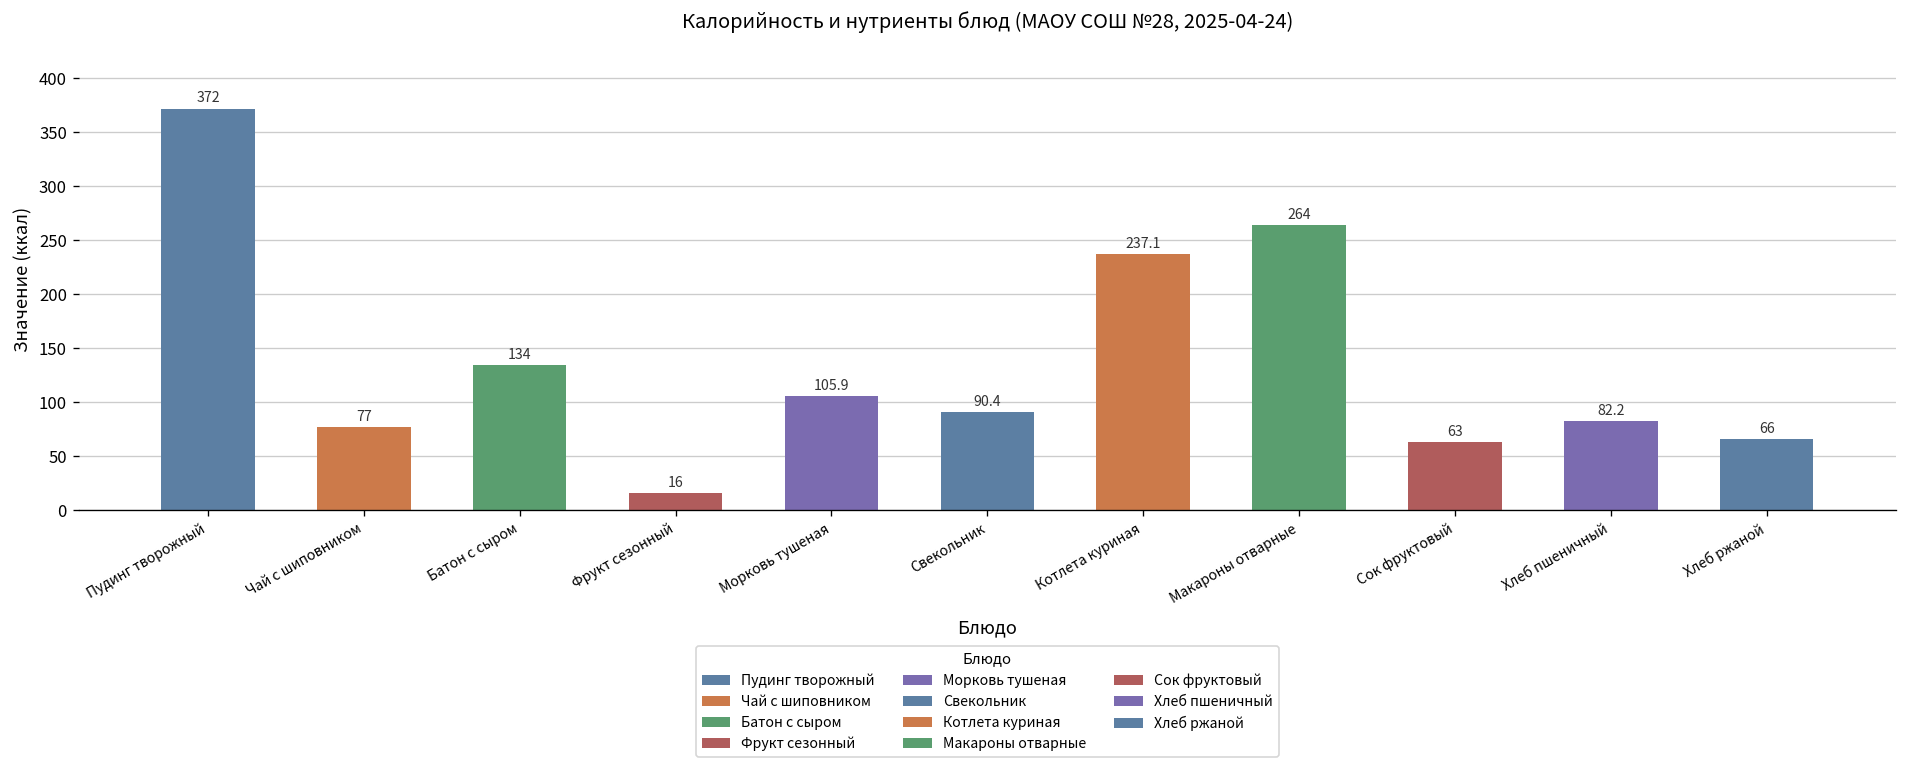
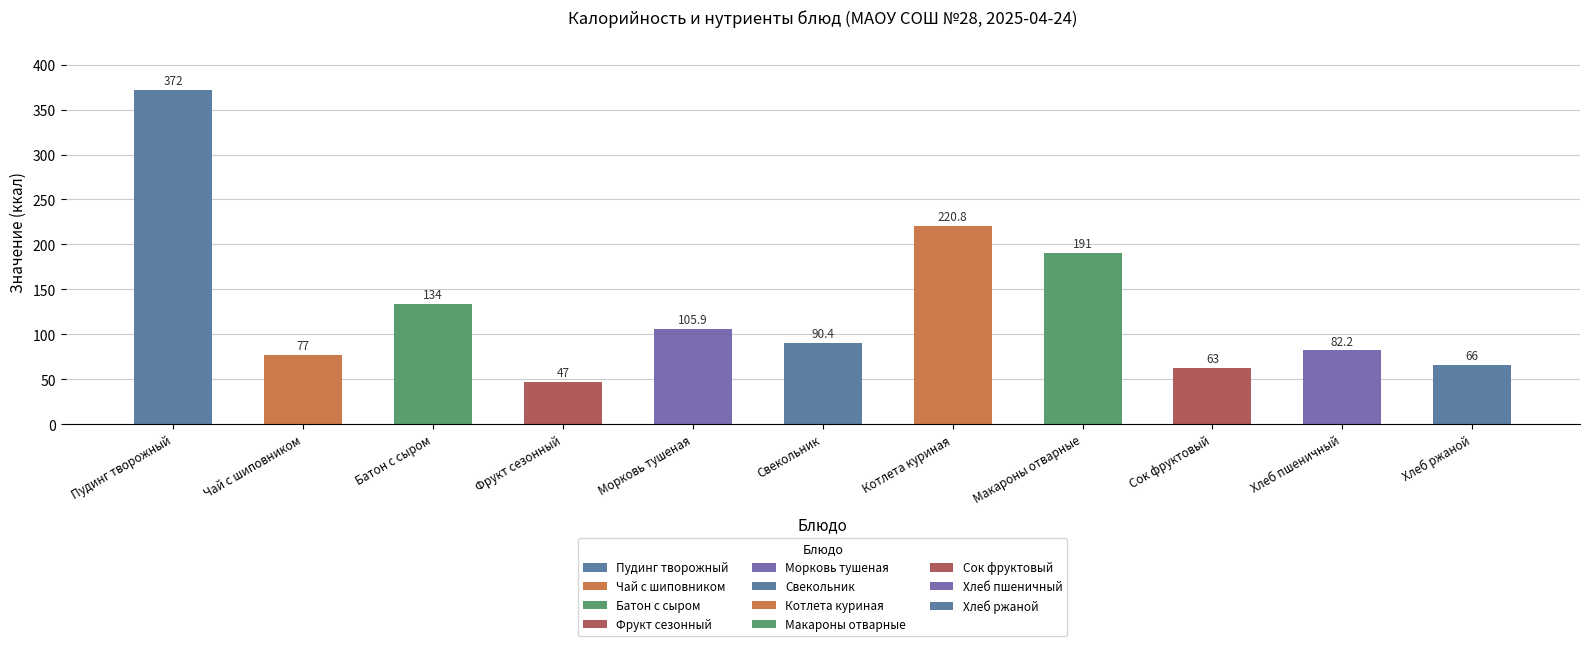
Фрукт сезонный: 16 -> 47
Котлета куриная: 237.1 -> 220.8
Макароны отварные: 264 -> 191
